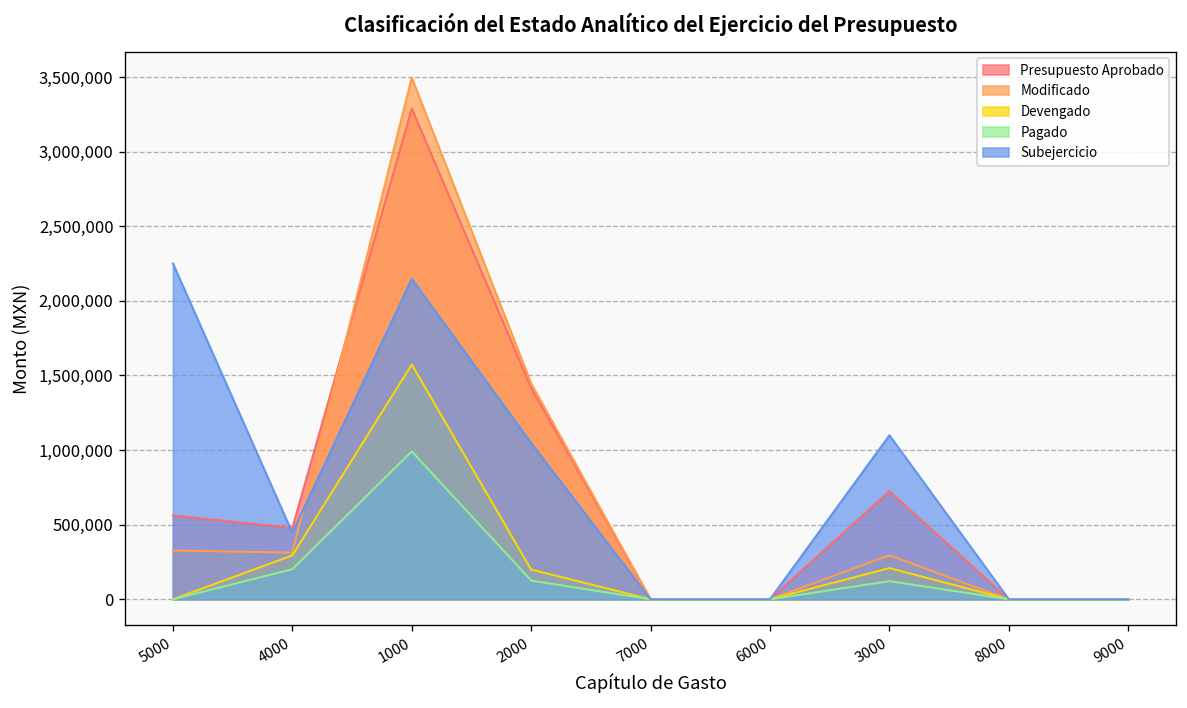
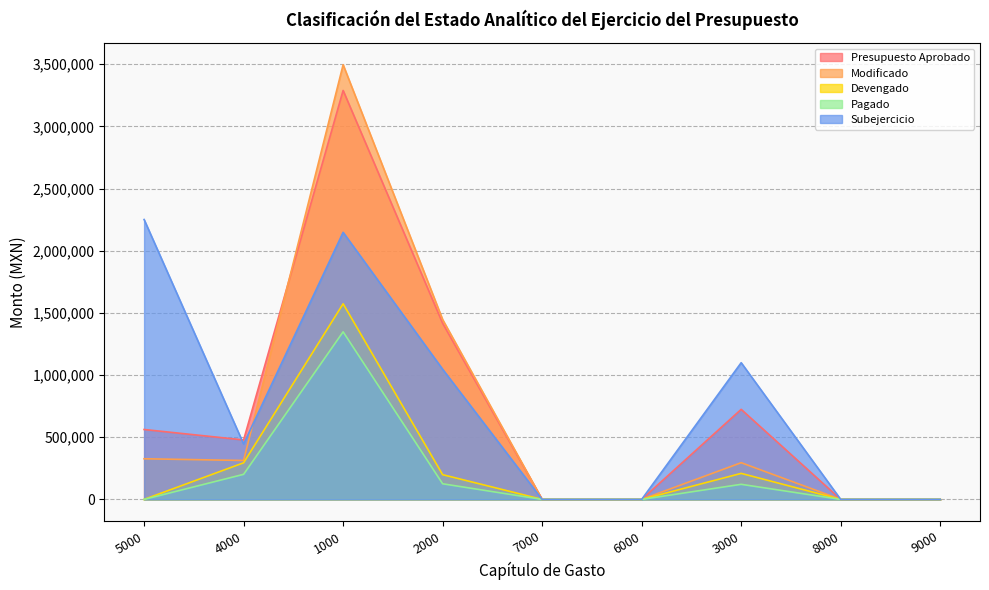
Pagado, 1000: 990,000 -> 1,350,000
